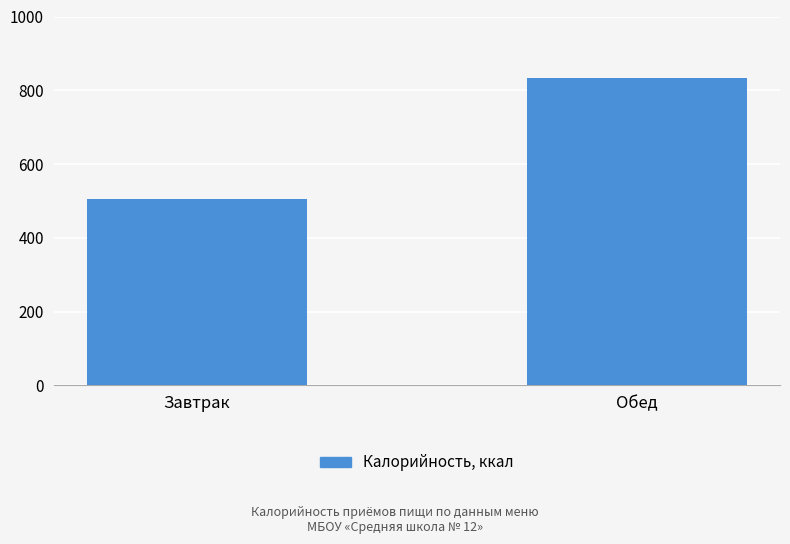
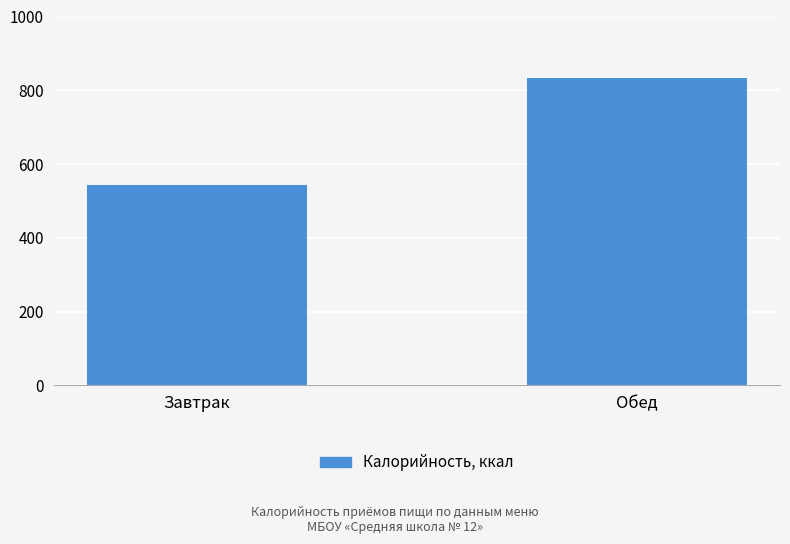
Завтрак: 510 -> 540
